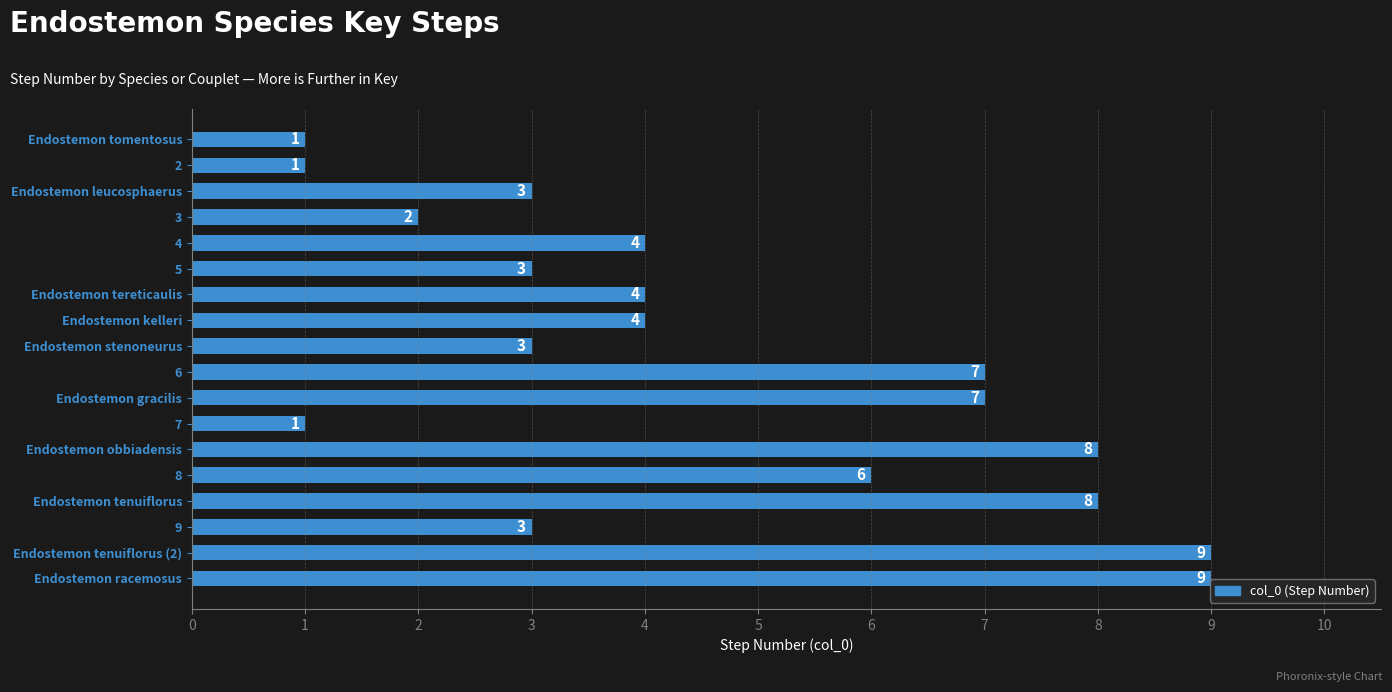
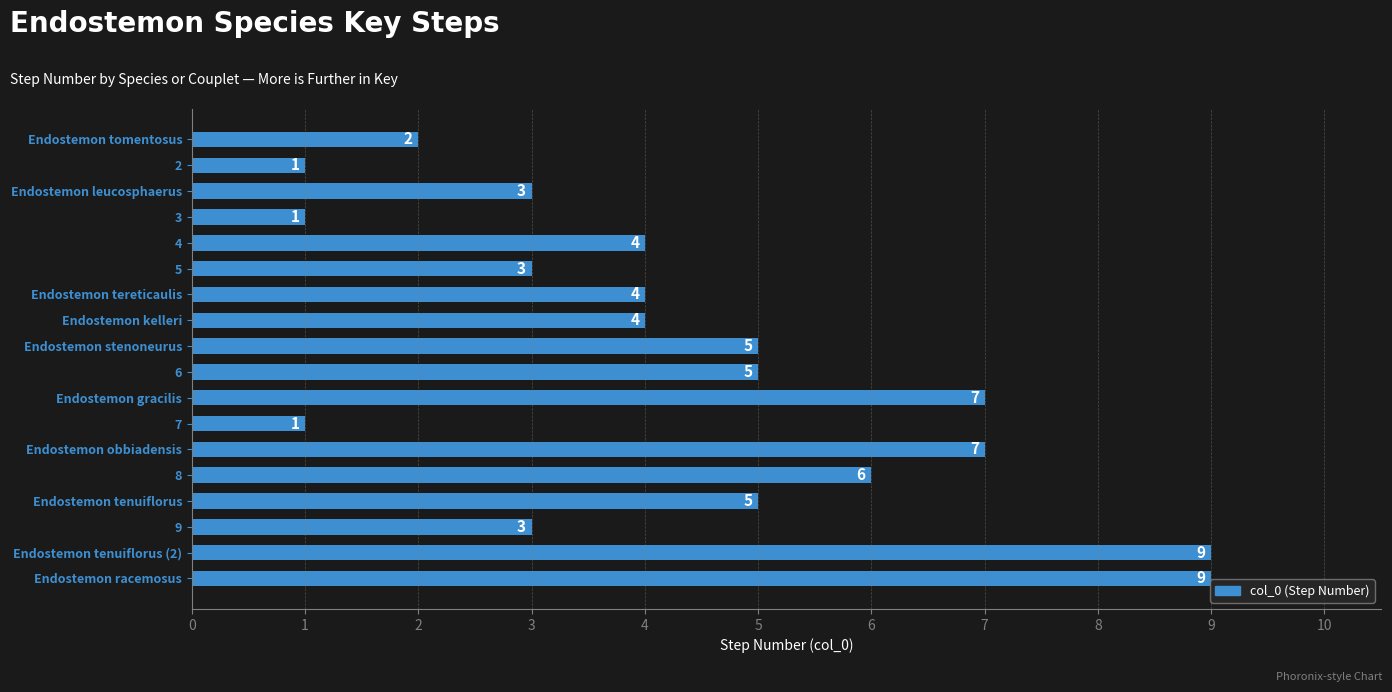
Endostemon tomentosus: 1 -> 2
3: 2 -> 1
Endostemon stenoneurus: 3 -> 5
6: 7 -> 5
Endostemon obbiadensis: 8 -> 7
Endostemon tenuiflorus: 8 -> 5
